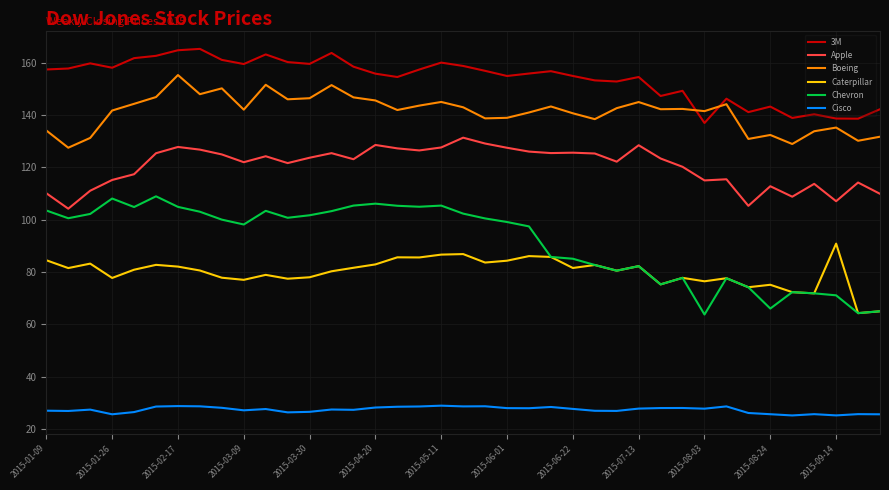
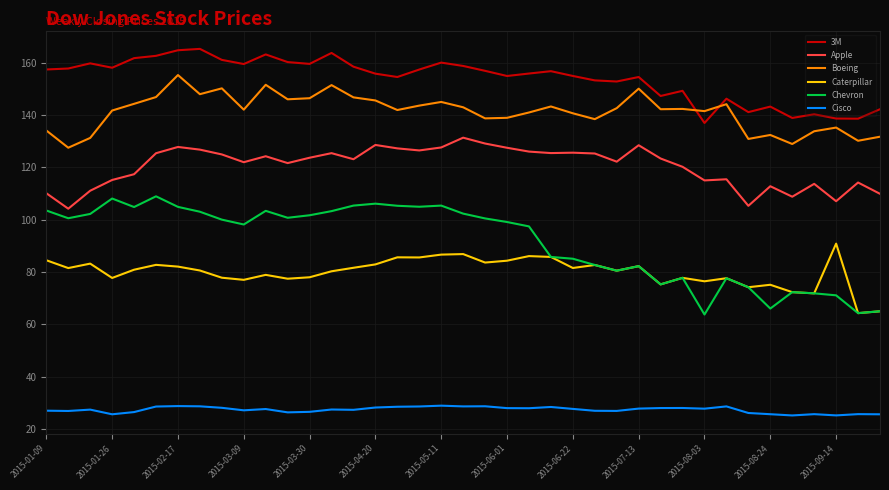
Boeing, 2015-07-13: 145 -> 150
